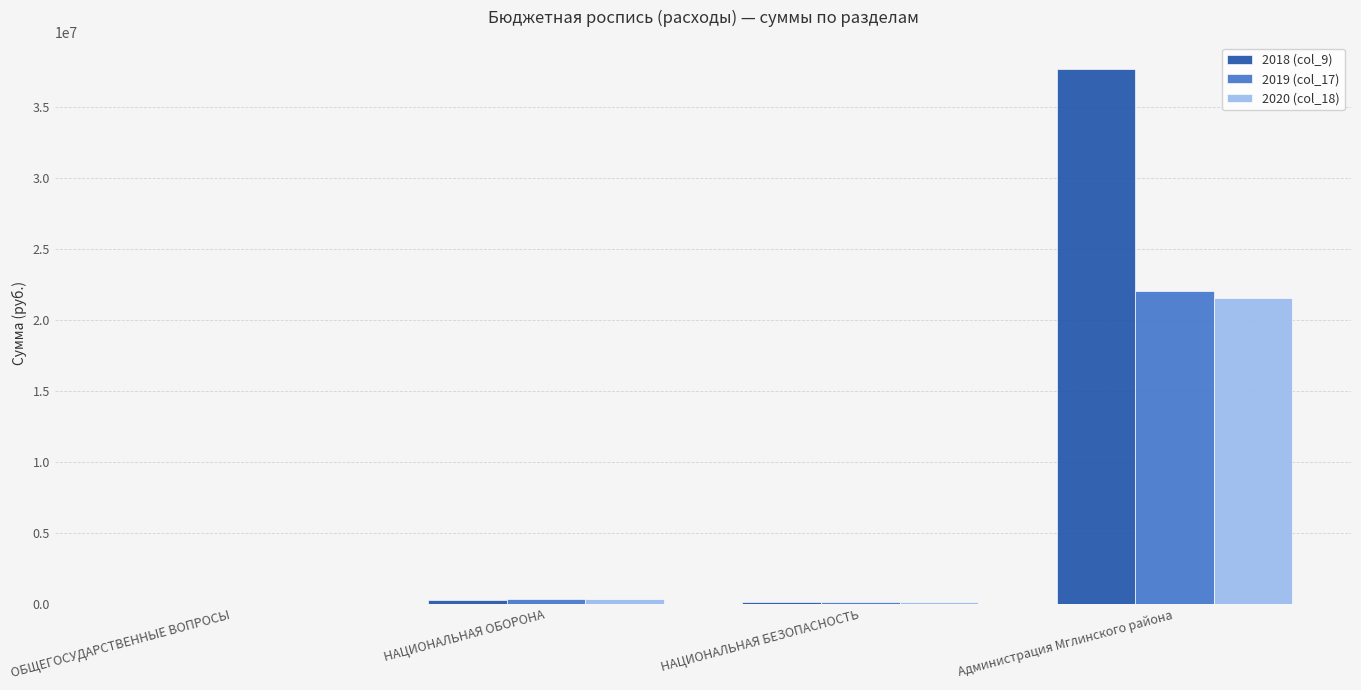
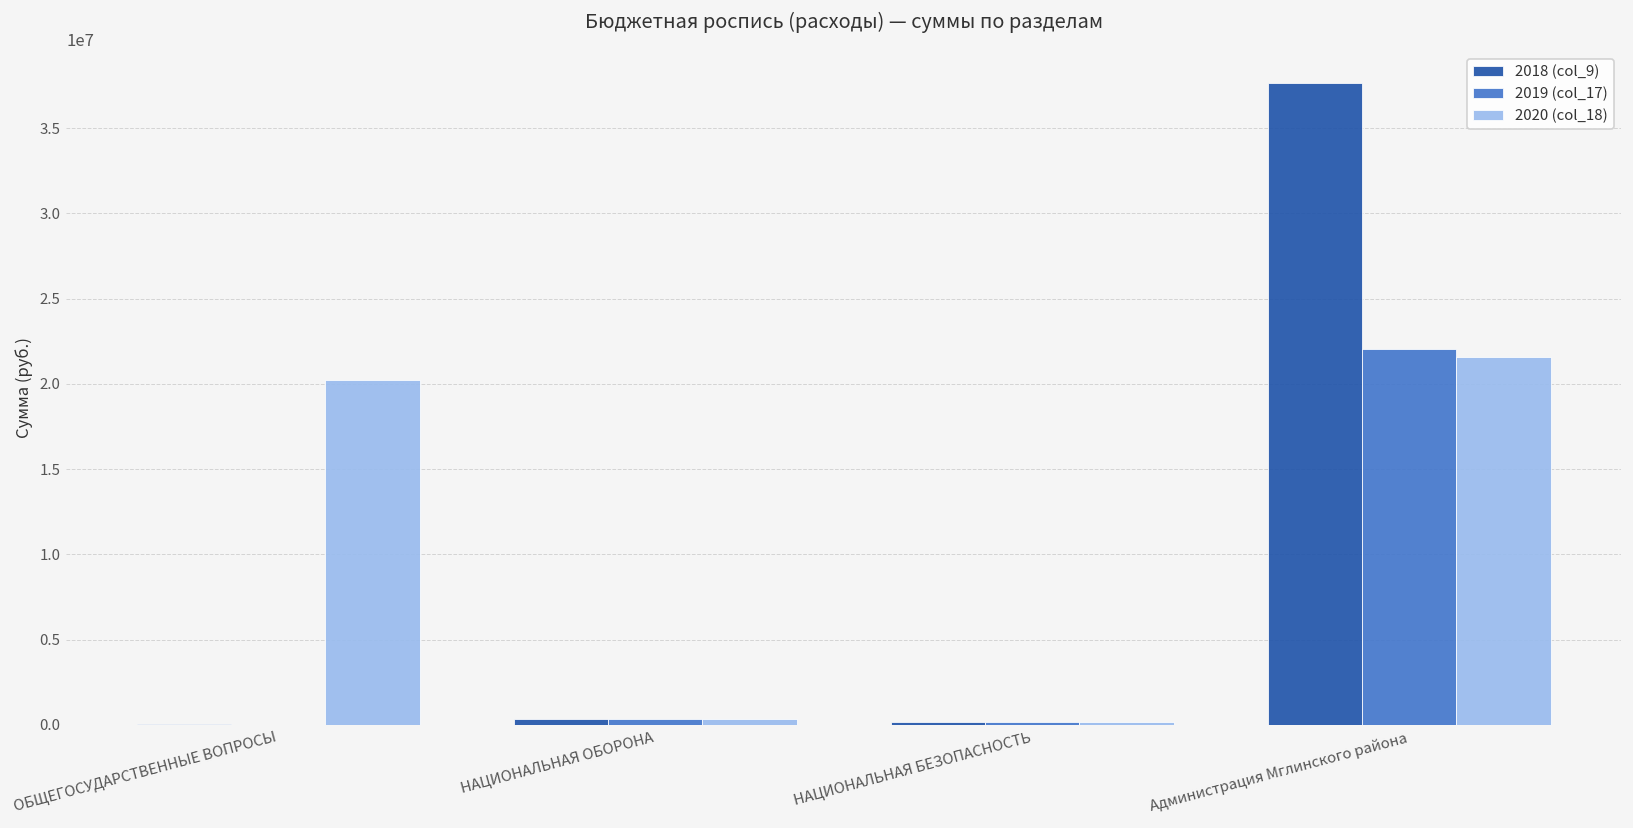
2020 (col_18), ОБЩЕГОСУДАРСТВЕННЫЕ ВОПРОСЫ: 0 -> 20300000
